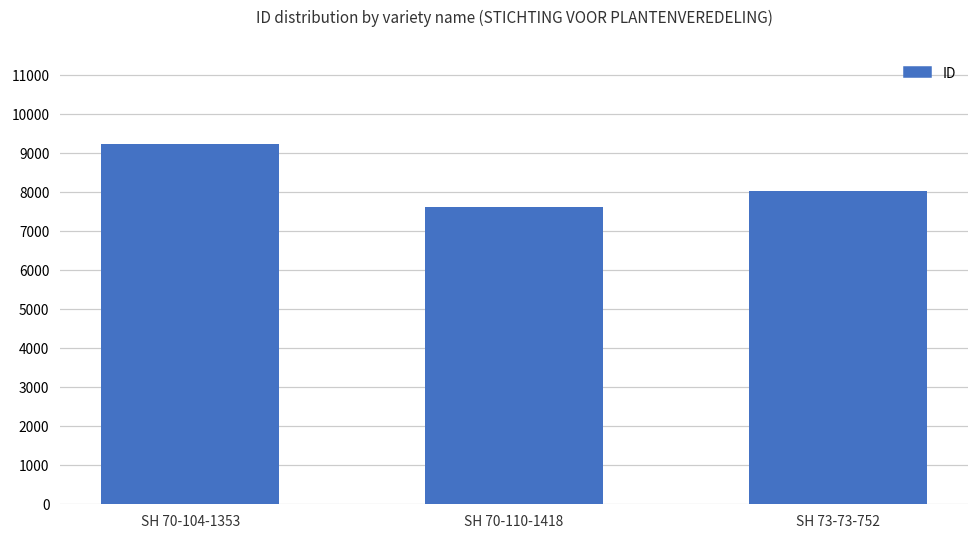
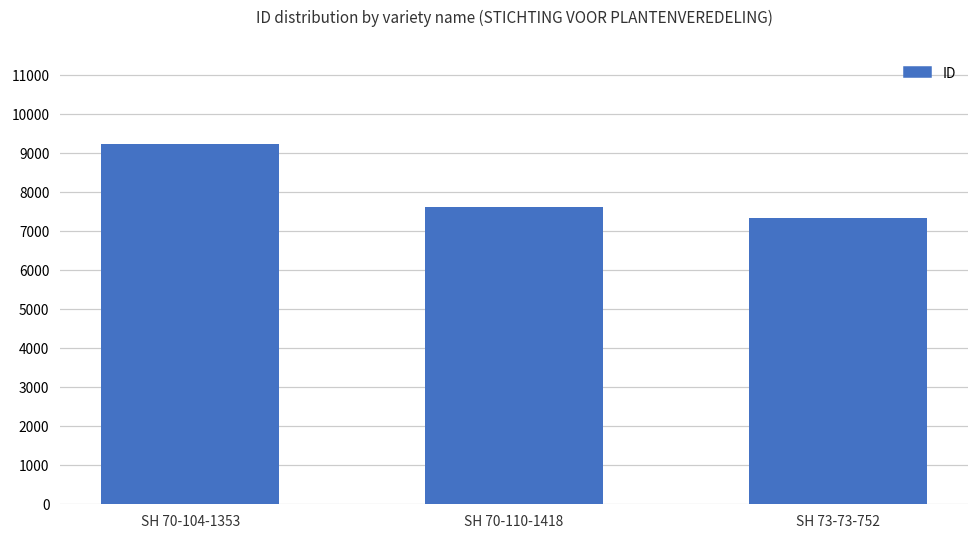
SH 73-73-752: 8000 -> 7300
